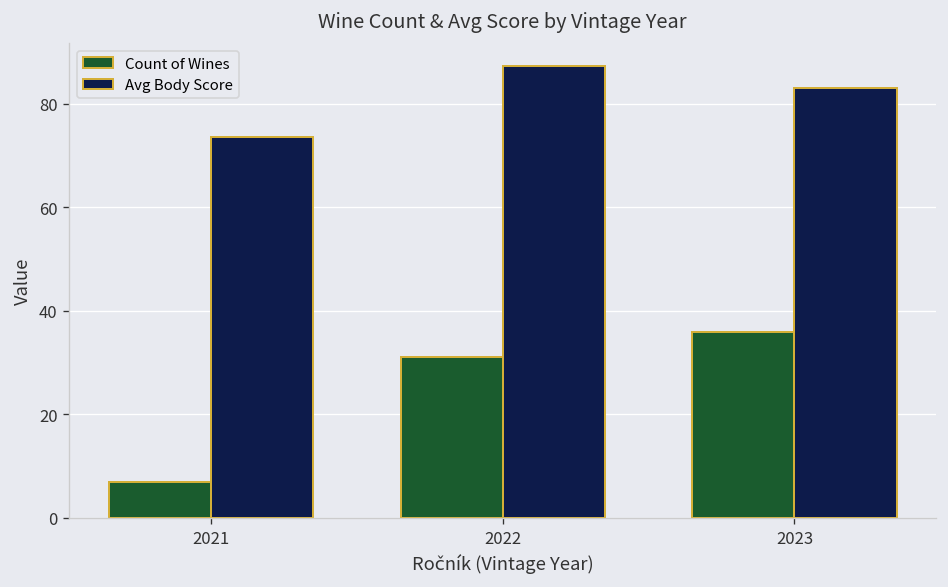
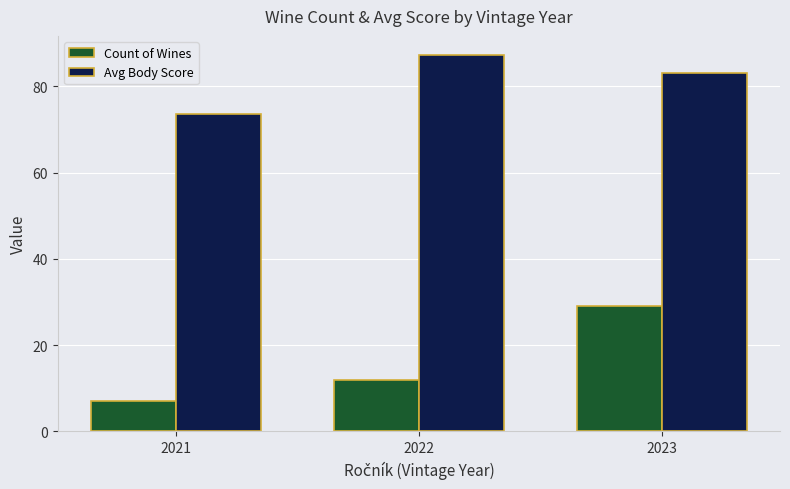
Count of Wines, 2022: 31 -> 12
Count of Wines, 2023: 36 -> 29
